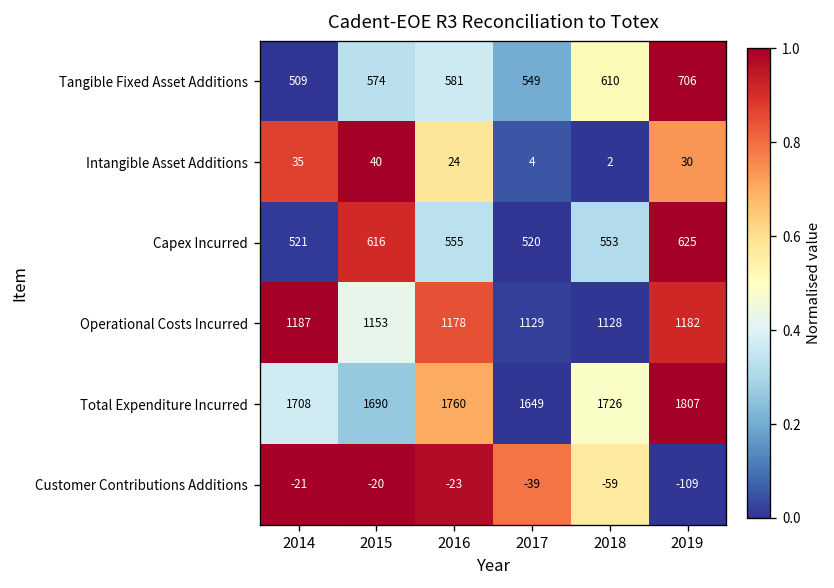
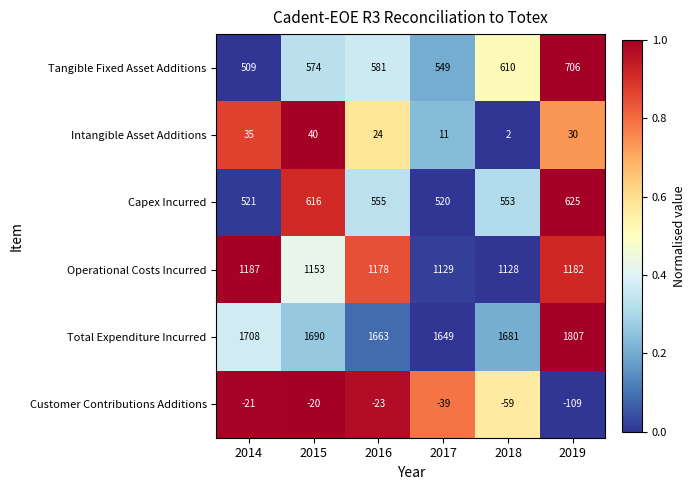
Intangible Asset Additions, 2017: 4 -> 11
Total Expenditure Incurred, 2016: 1760 -> 1663
Total Expenditure Incurred, 2018: 1726 -> 1681
